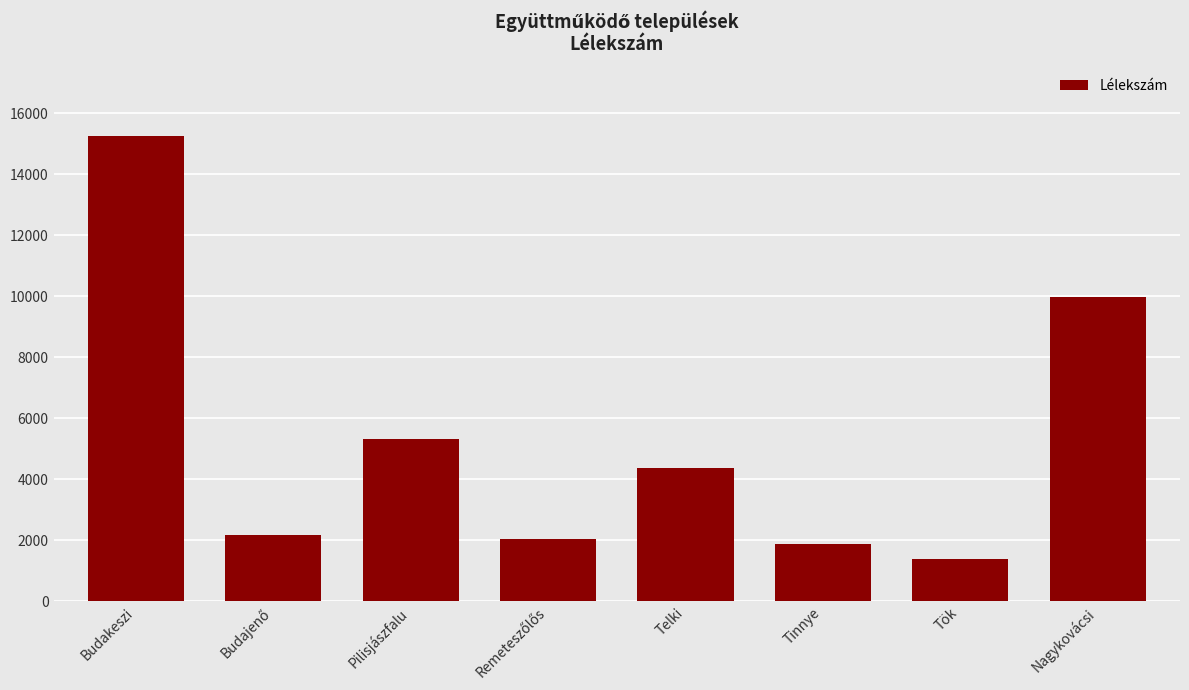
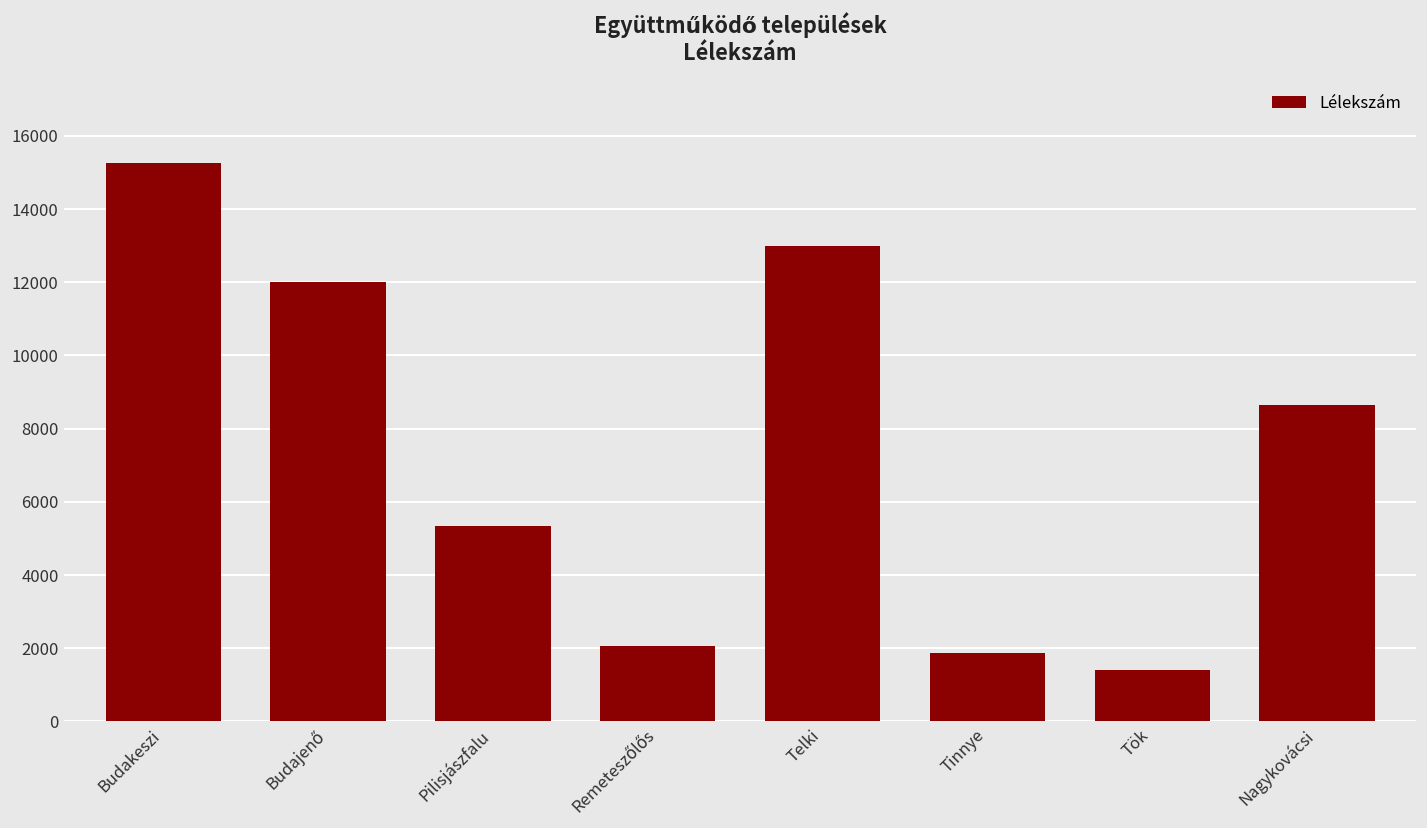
Budajenő: 2200 -> 12000
Telki: 4400 -> 13000
Nagykovácsi: 10000 -> 8700
